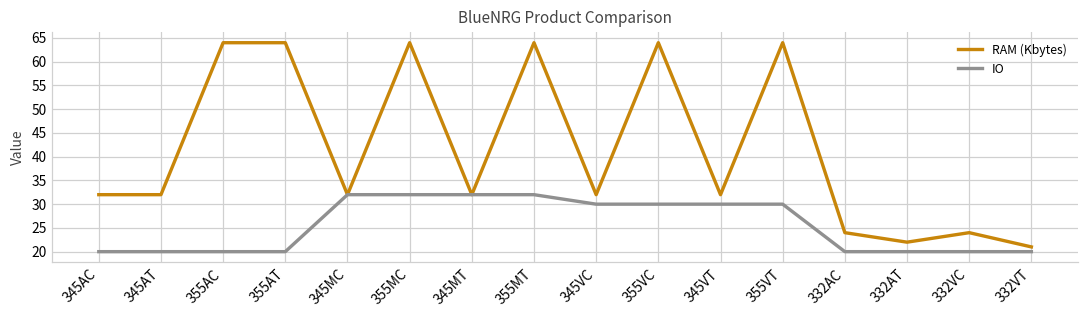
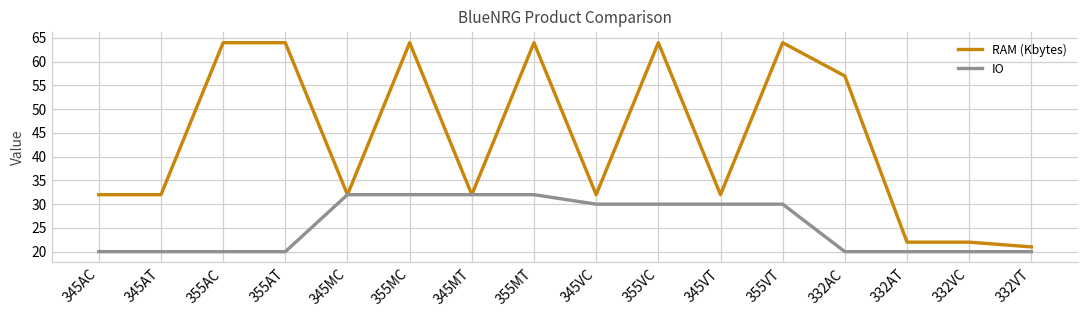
RAM (Kbytes), 332AC: 24 -> 57
RAM (Kbytes), 332VC: 24 -> 22
